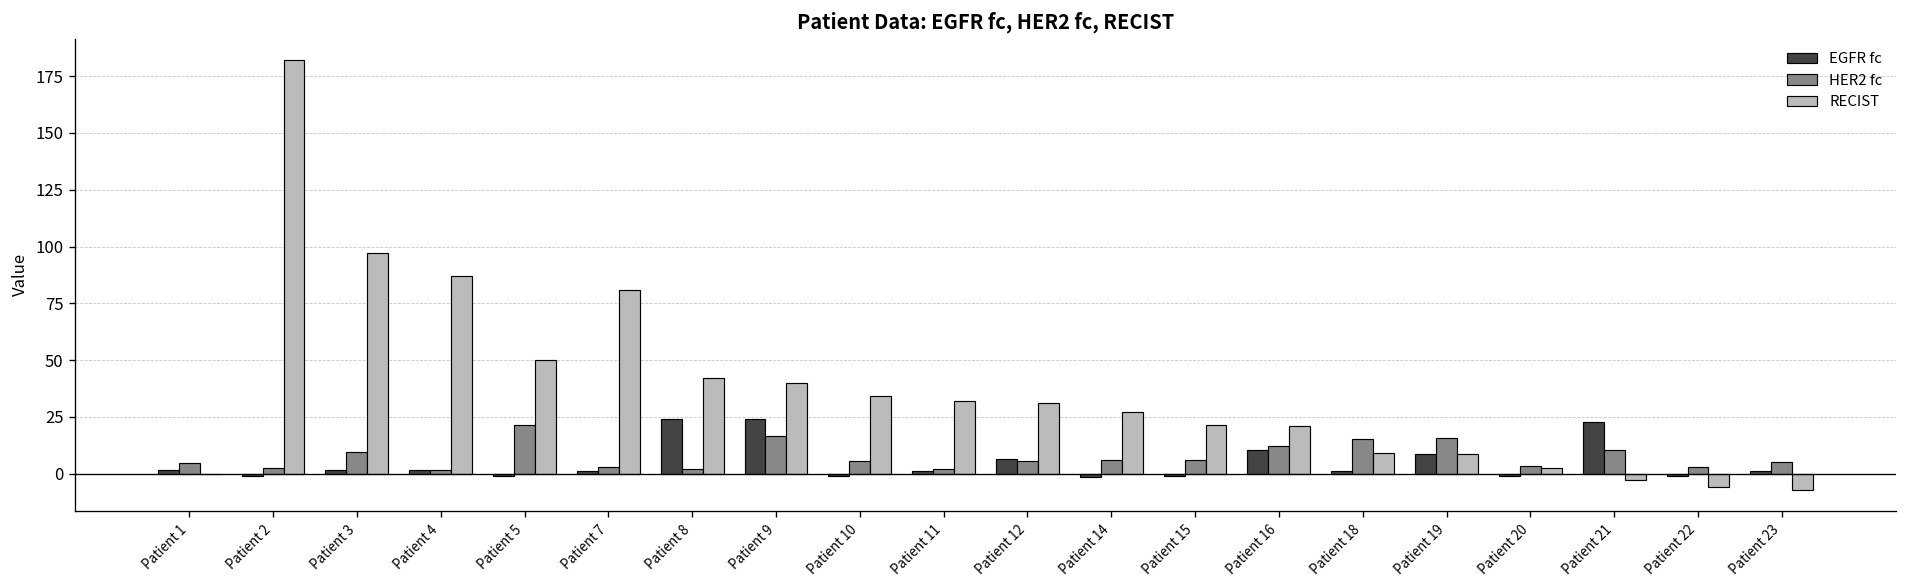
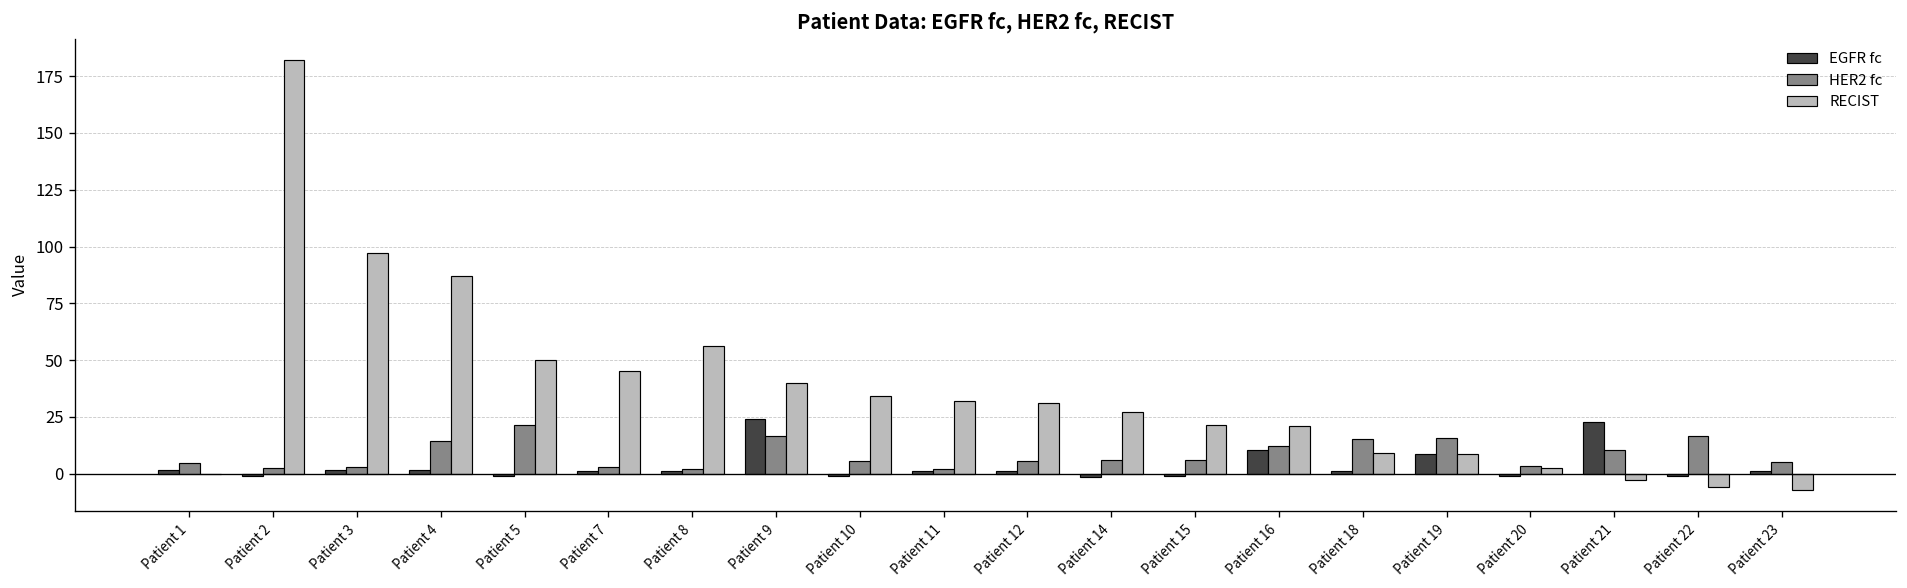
HER2 fc, Patient 3: 10 -> 3
HER2 fc, Patient 4: 2 -> 14
RECIST, Patient 7: 81 -> 45
EGFR fc, Patient 8: 24 -> 1
RECIST, Patient 8: 42 -> 56
EGFR fc, Patient 12: 7 -> 1
HER2 fc, Patient 22: 3 -> 17
